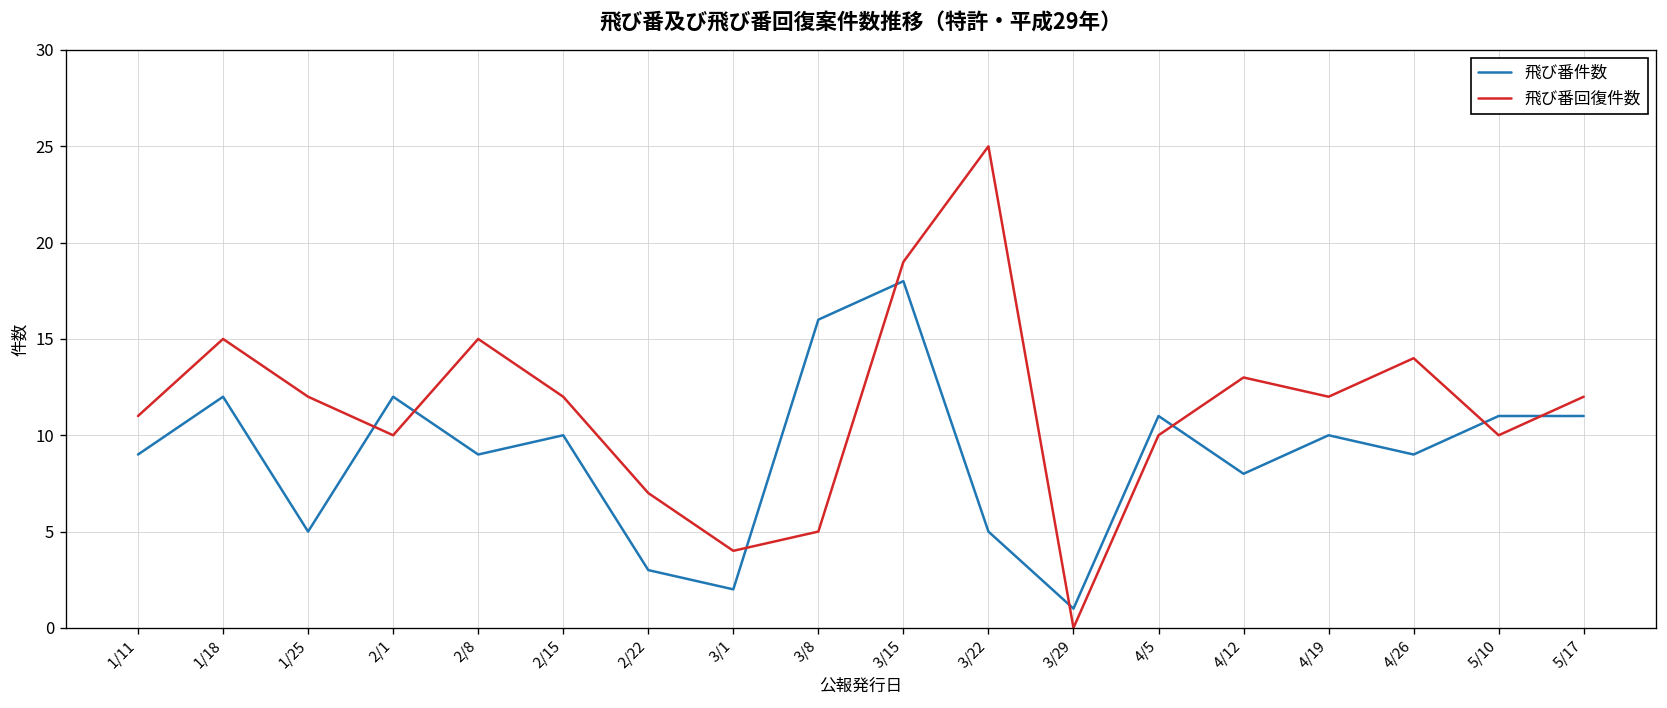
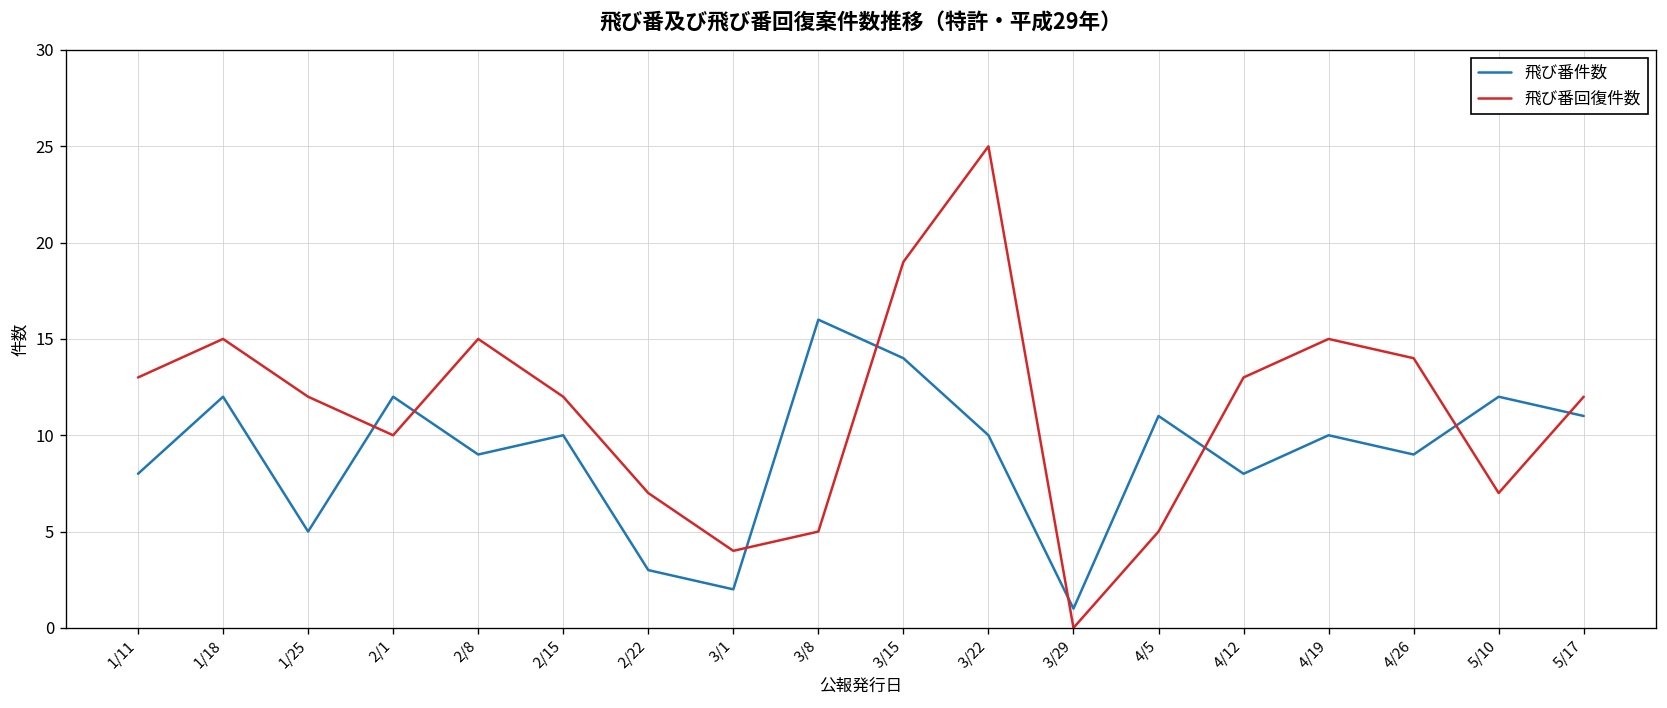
飛び番件数, 1/11: 9 -> 8
飛び番回復件数, 1/11: 11 -> 13
飛び番件数, 3/15: 18 -> 14
飛び番件数, 3/22: 5 -> 10
飛び番回復件数, 4/5: 10 -> 5
飛び番回復件数, 4/19: 12 -> 15
飛び番件数, 5/10: 11 -> 12
飛び番回復件数, 5/10: 10 -> 7
